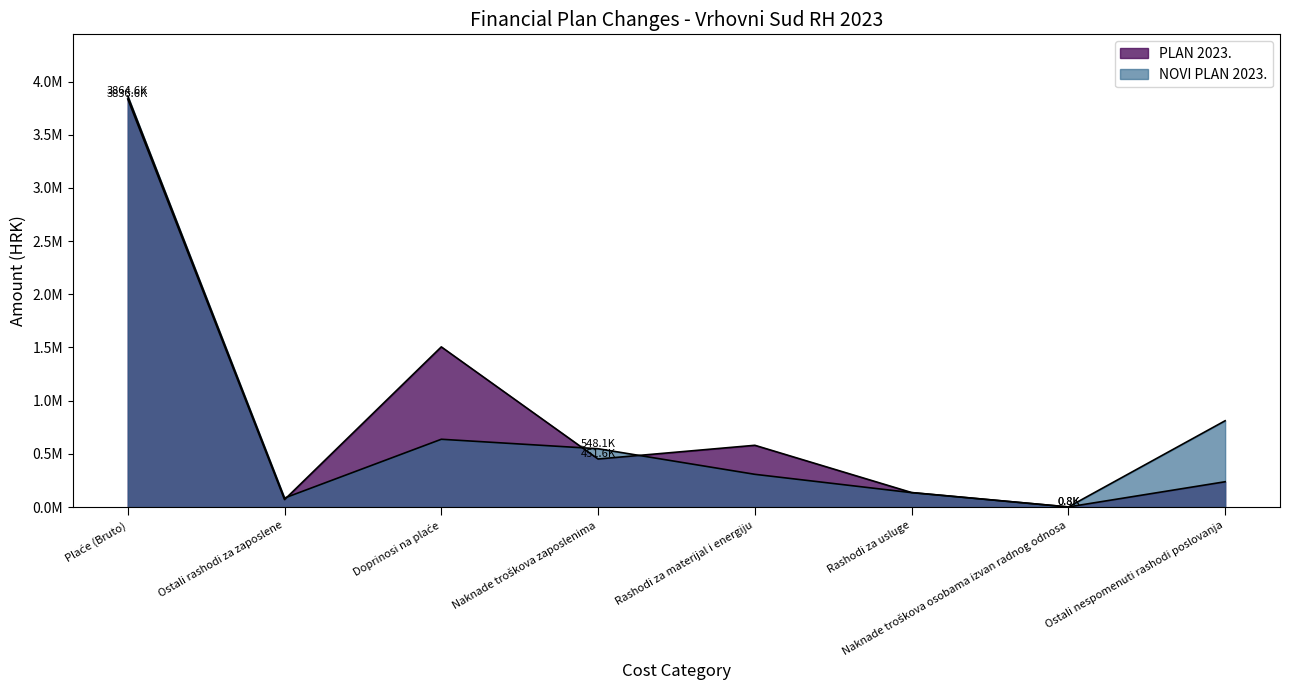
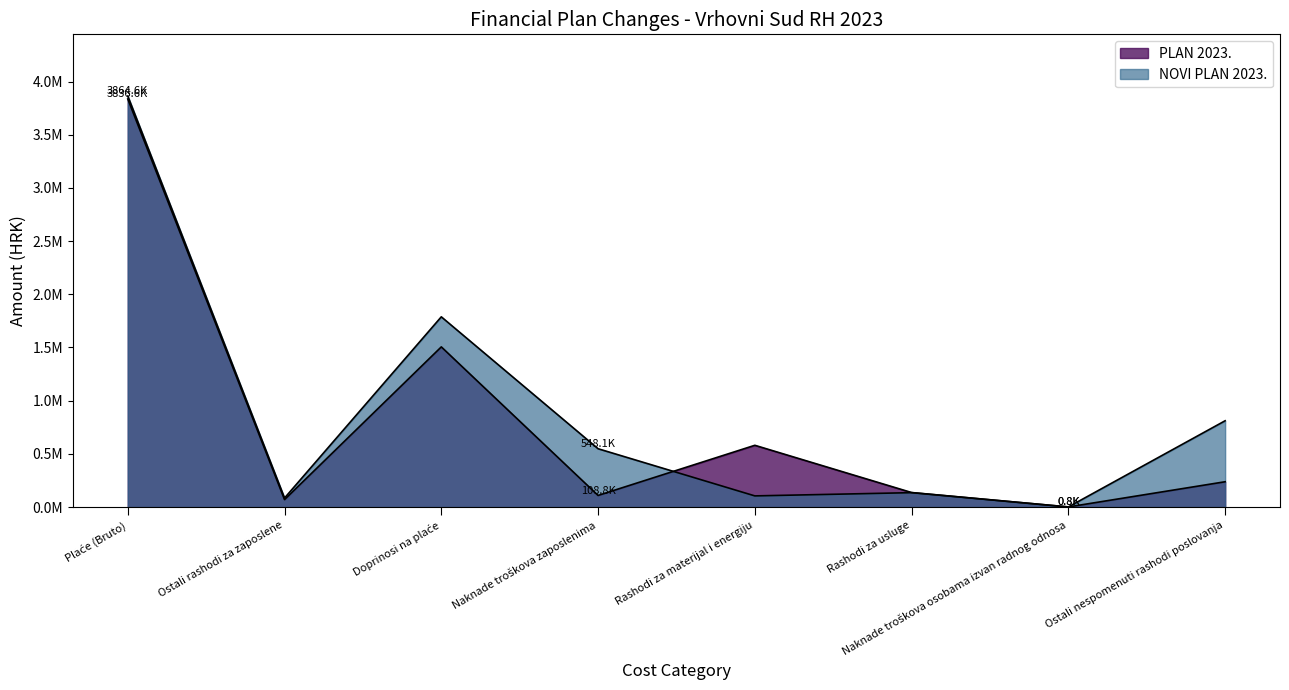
NOVI PLAN 2023., Doprinosi na plaće: 640000 -> 1790000
PLAN 2023., Naknade troškova zaposlenima: 451.6K -> 108.8K
NOVI PLAN 2023., Rashodi za materijal i energiju: 310000 -> 100000
